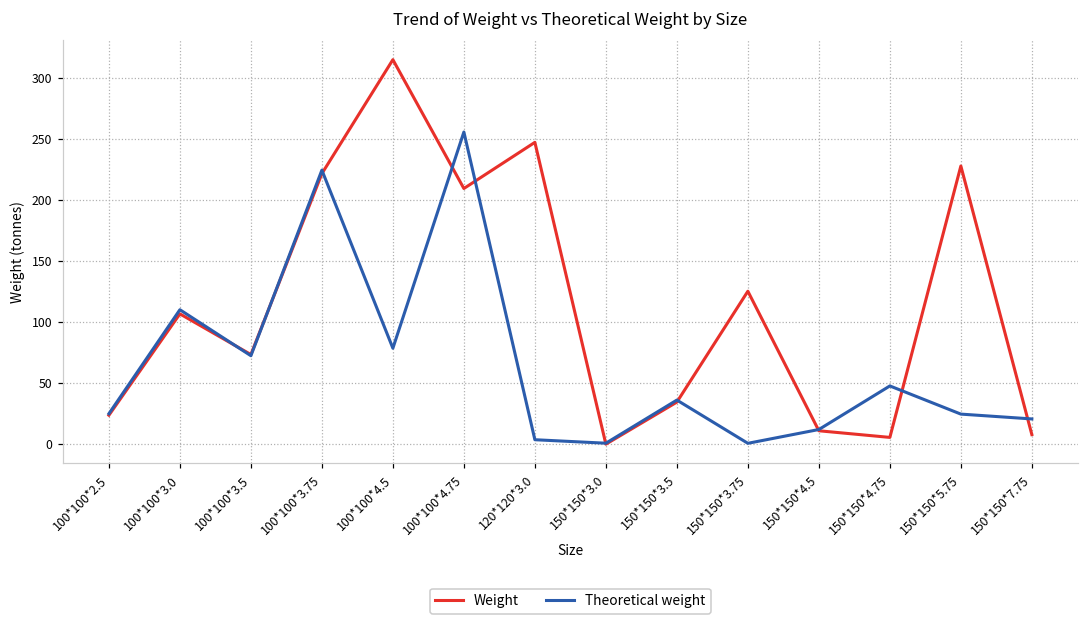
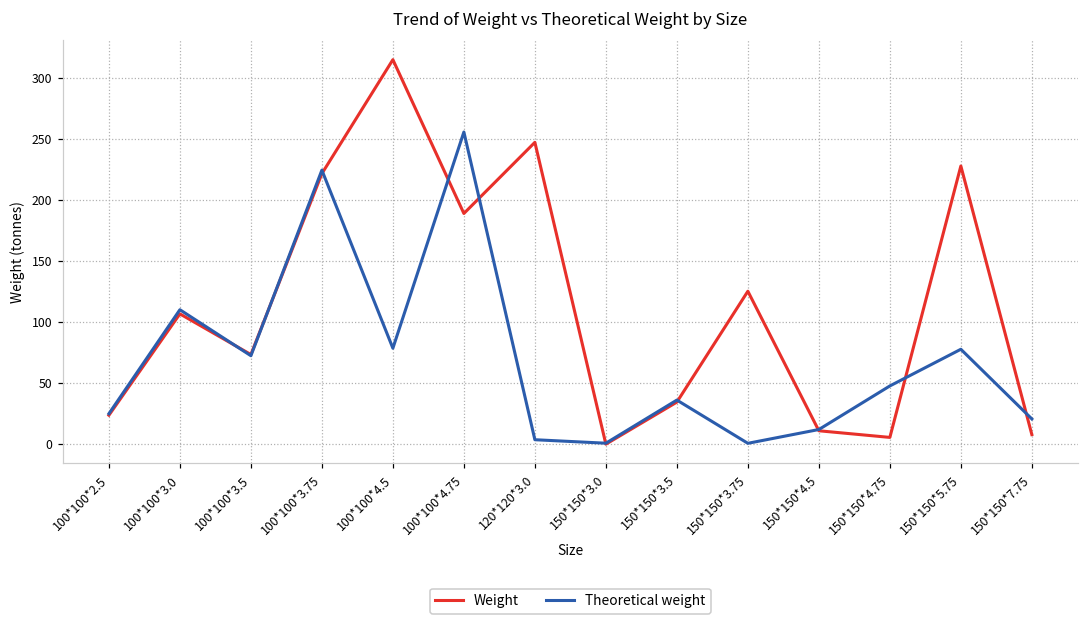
Weight, 100*100*4.75: 209 -> 189
Theoretical weight, 150*150*5.75: 25 -> 78
